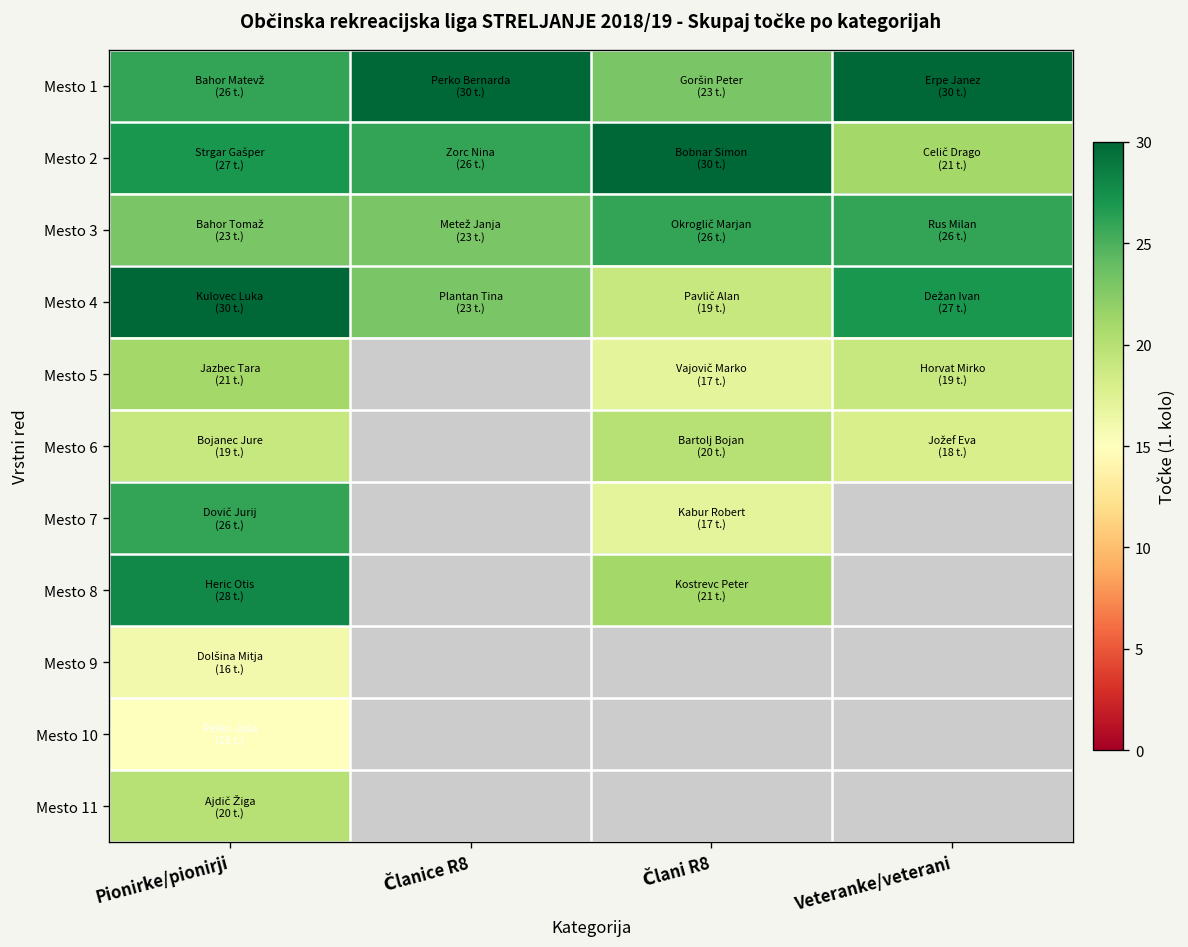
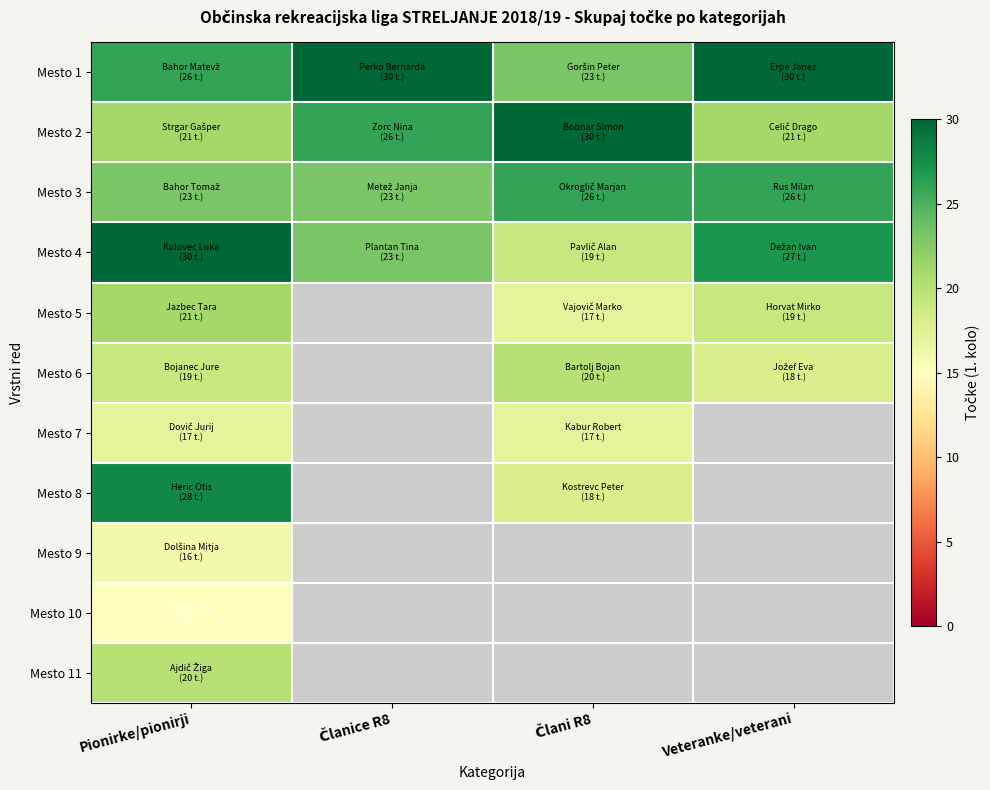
Mesto 2, Pionirke/pionirji: (27 t.) -> (21 t.)
Mesto 7, Pionirke/pionirji: (26 t.) -> (17 t.)
Mesto 8, Člani R8: (21 t.) -> (18 t.)
